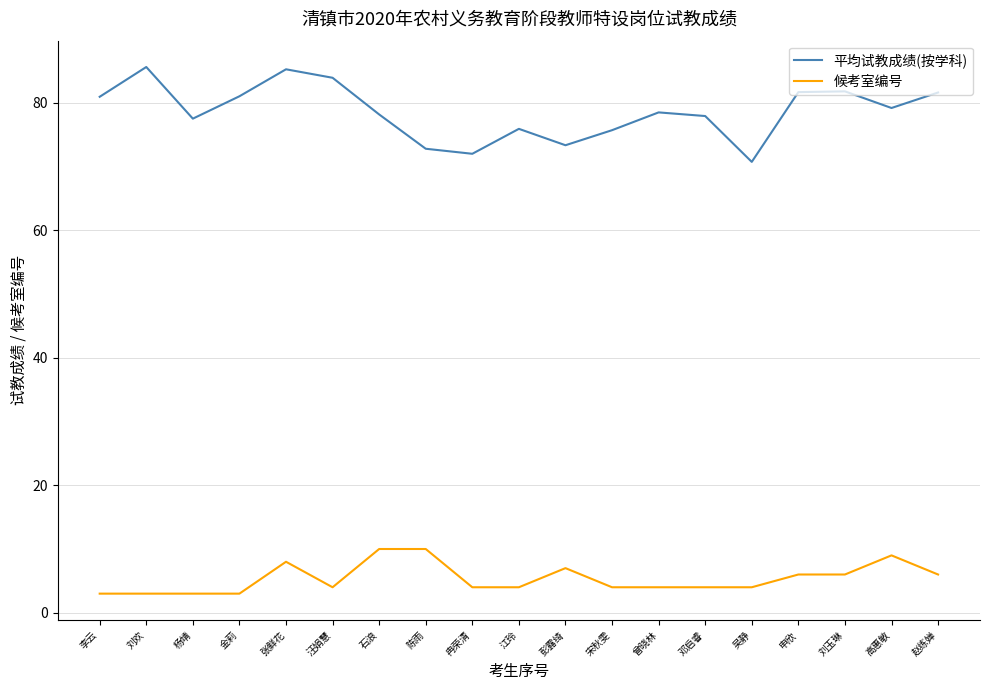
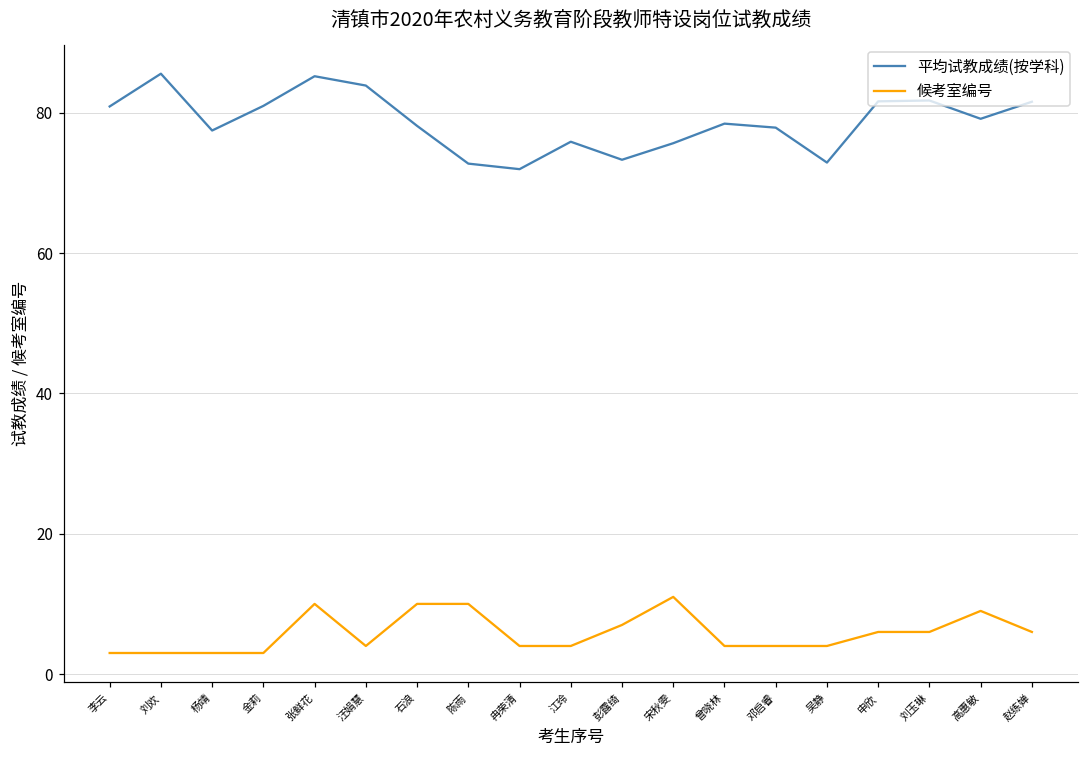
候考室编号, 张鲜花: 8 -> 10
候考室编号, 宋秋雯: 4 -> 11
平均试教成绩(按学科), 吴静: 71 -> 73
